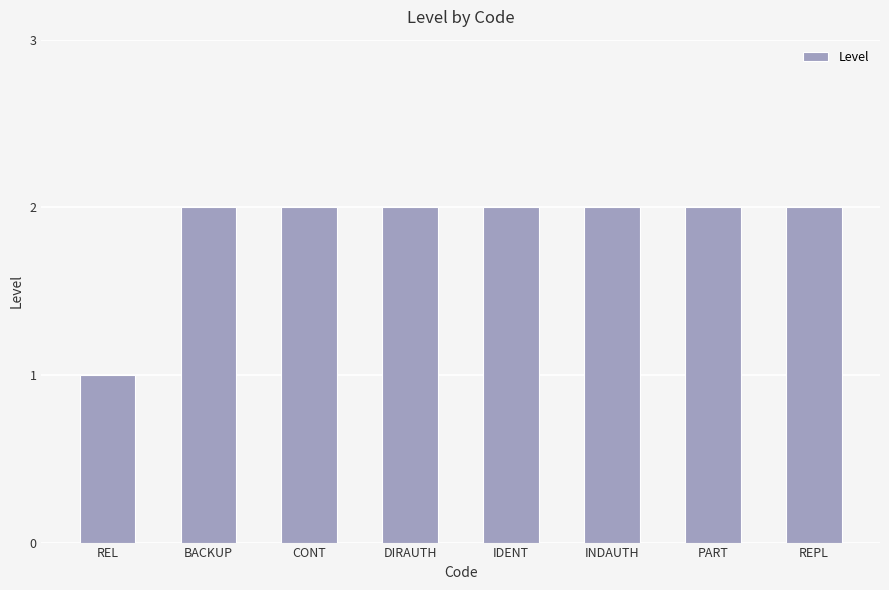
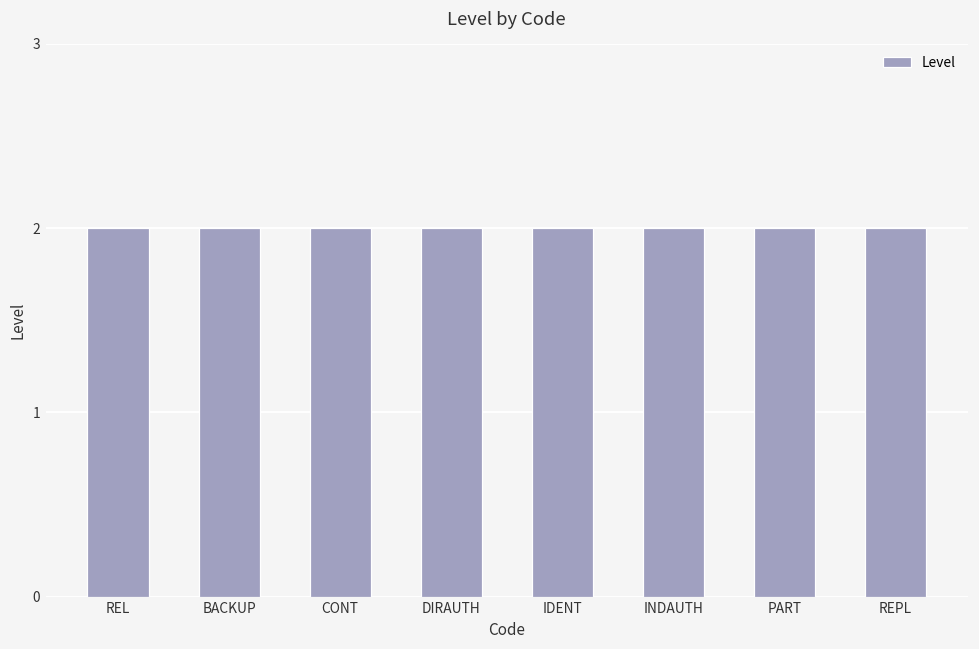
REL: 1 -> 2
